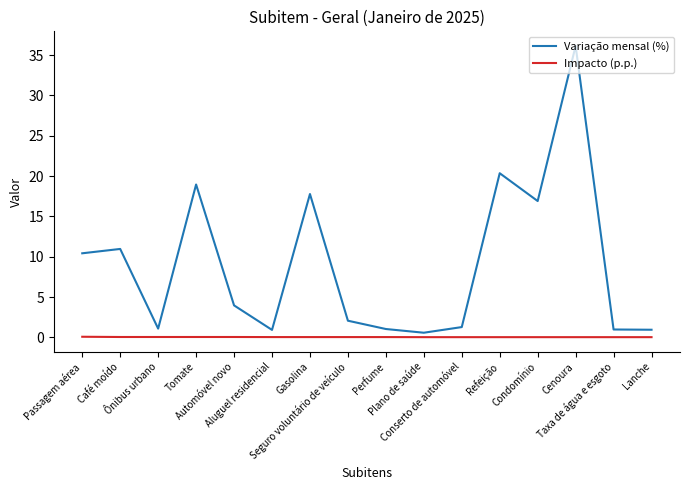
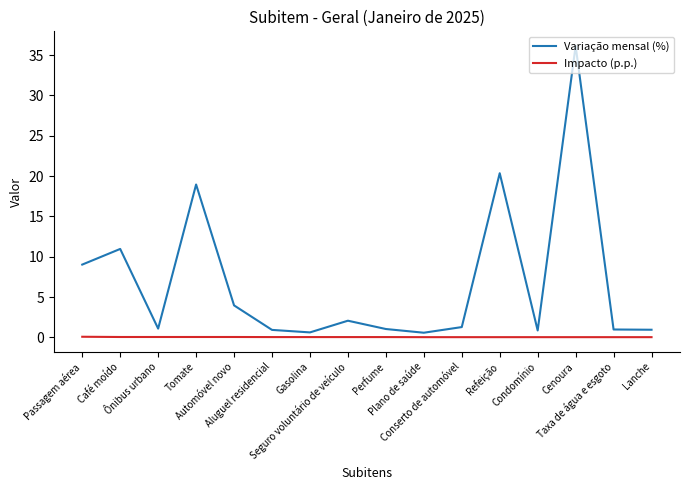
Variação mensal (%), Passagem aérea: 10 -> 9
Variação mensal (%), Gasolina: 18 -> 1
Variação mensal (%), Condomínio: 17 -> 1
